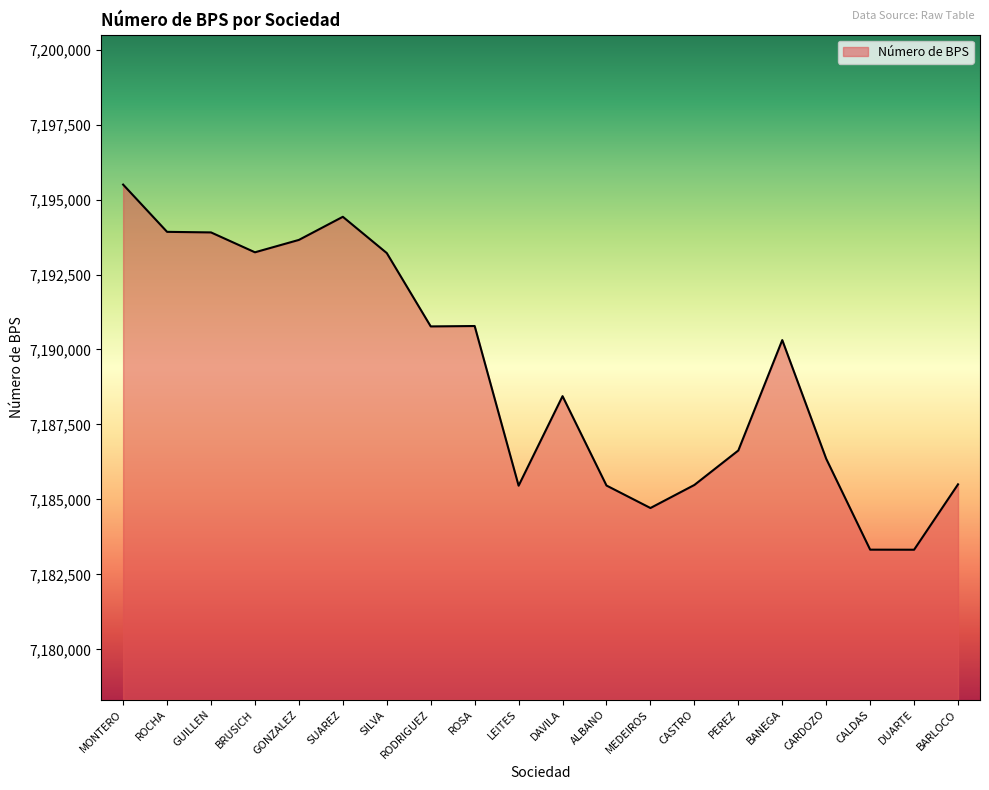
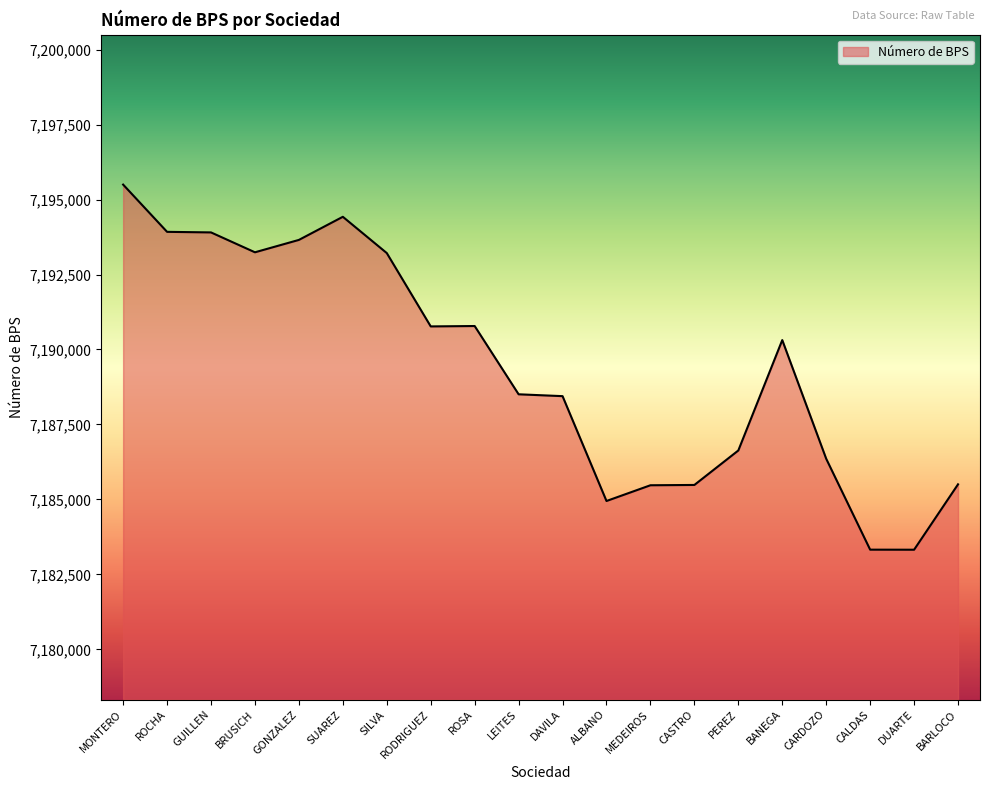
LEITES: 7,185,500 -> 7,188,500
ALBANO: 7,185,500 -> 7,184,900
MEDEIROS: 7,184,700 -> 7,185,500
